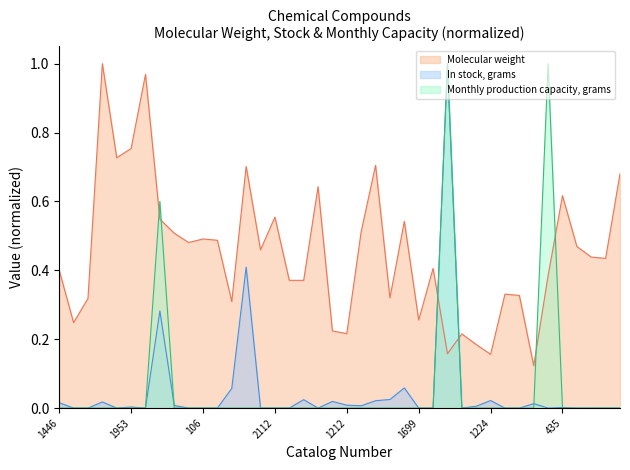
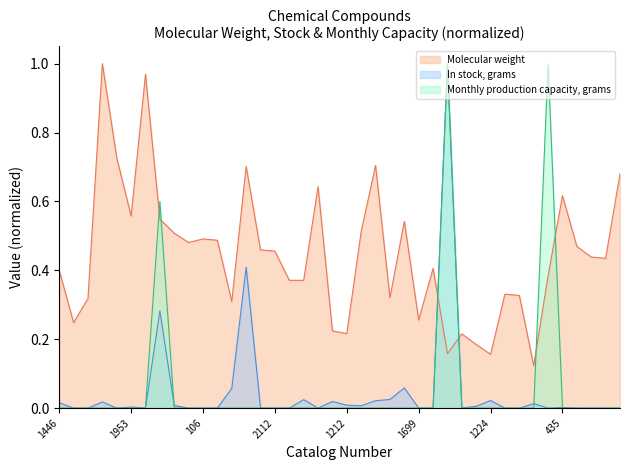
Molecular weight, 1953: 0.75 -> 0.56
Molecular weight, 2112: 0.55 -> 0.46
